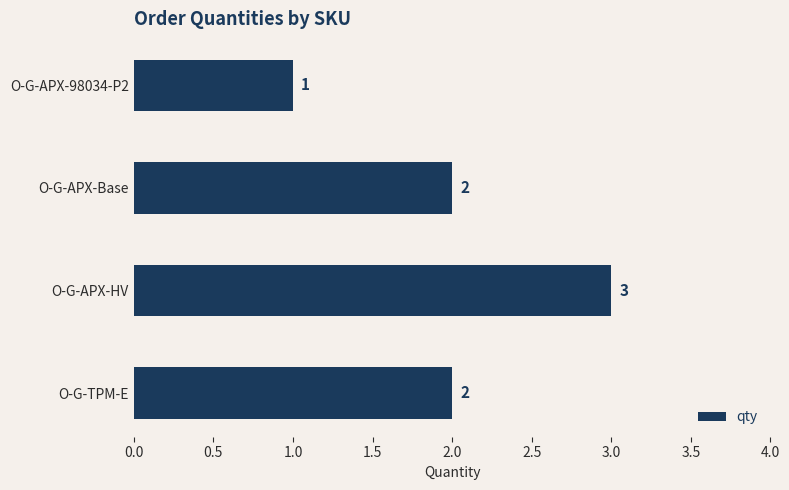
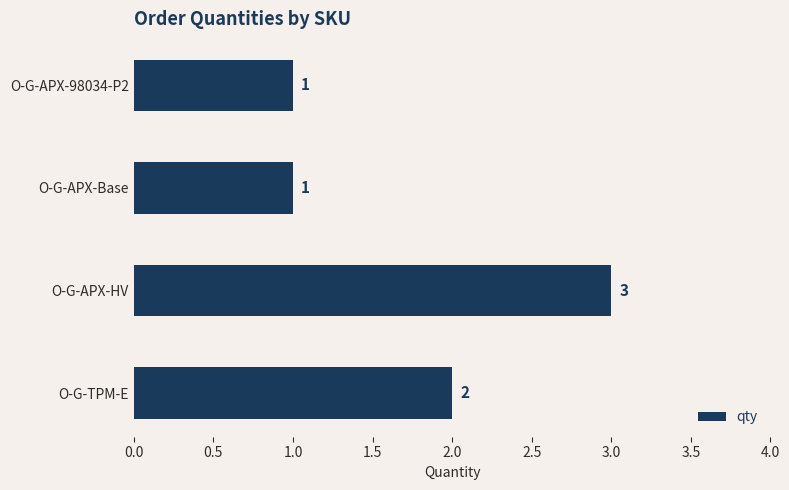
O-G-APX-Base: 2 -> 1
